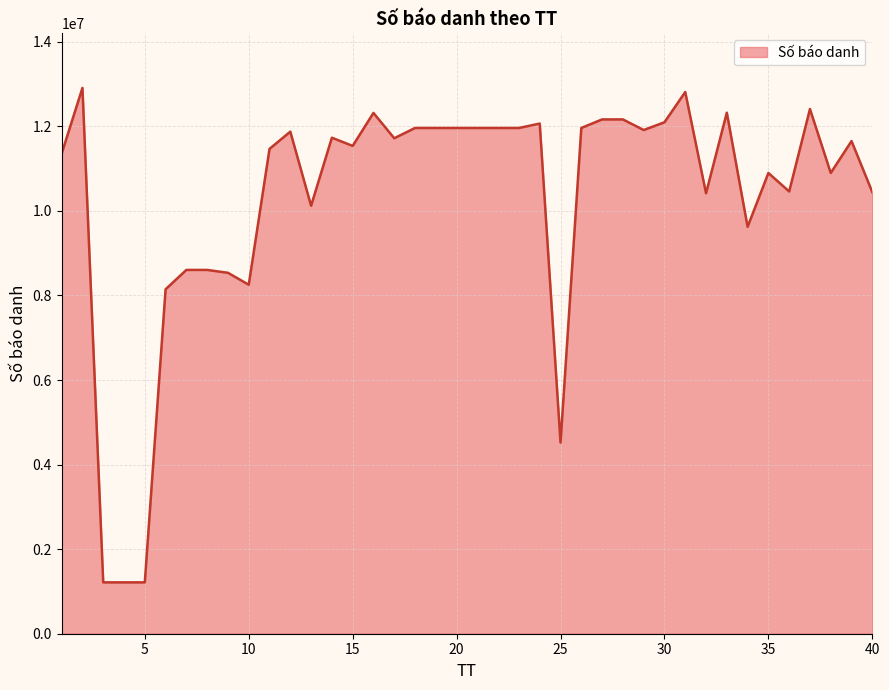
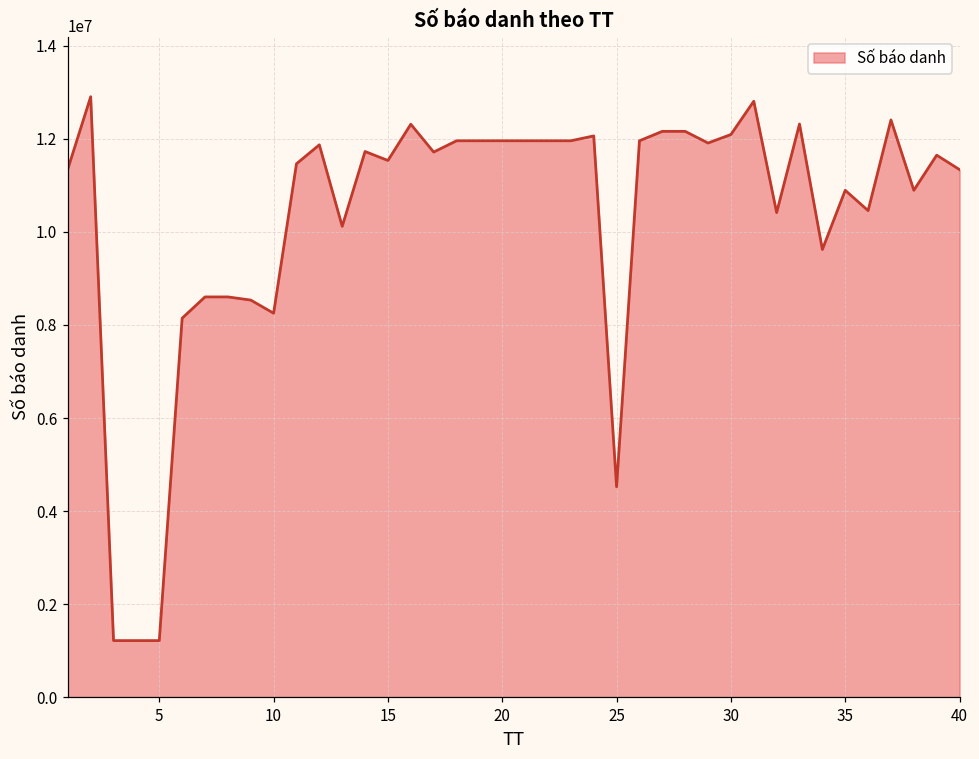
40: 10400000 -> 11300000
